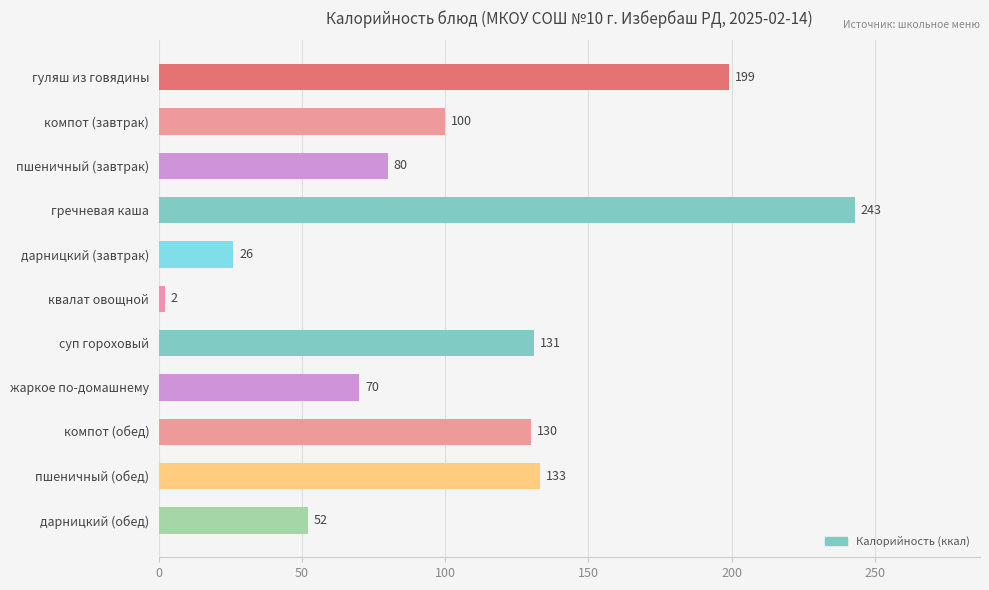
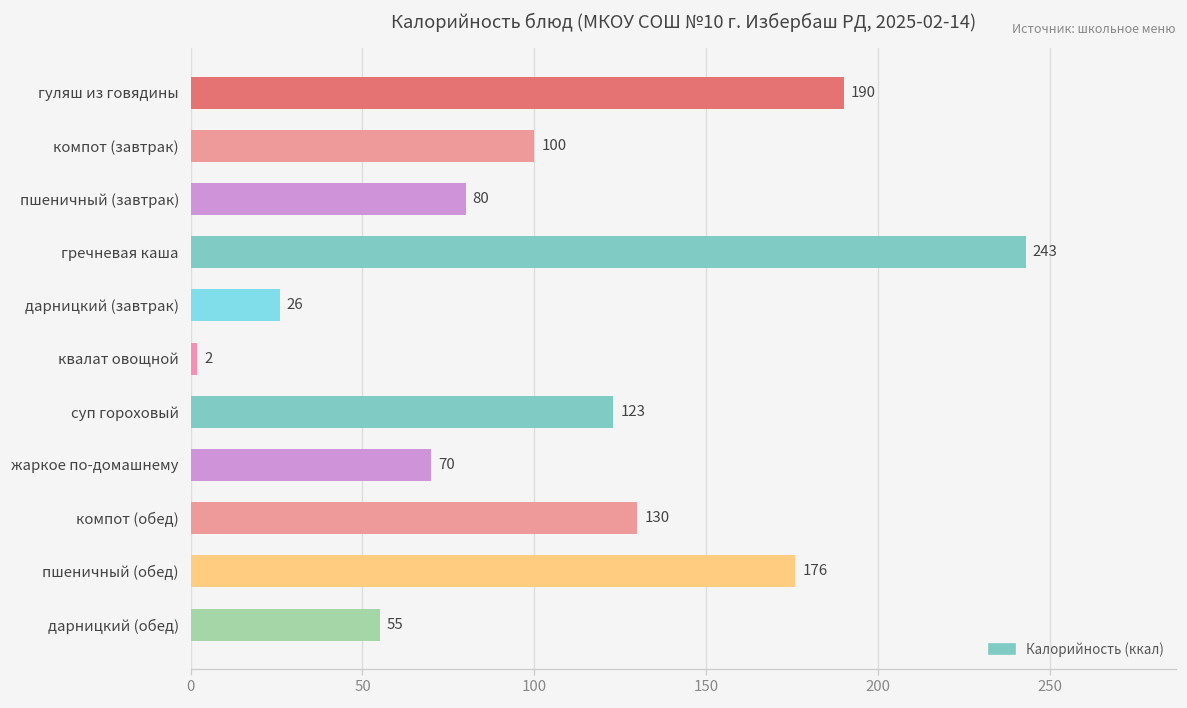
гуляш из говядины: 199 -> 190
суп гороховый: 131 -> 123
пшеничный (обед): 133 -> 176
дарницкий (обед): 52 -> 55
